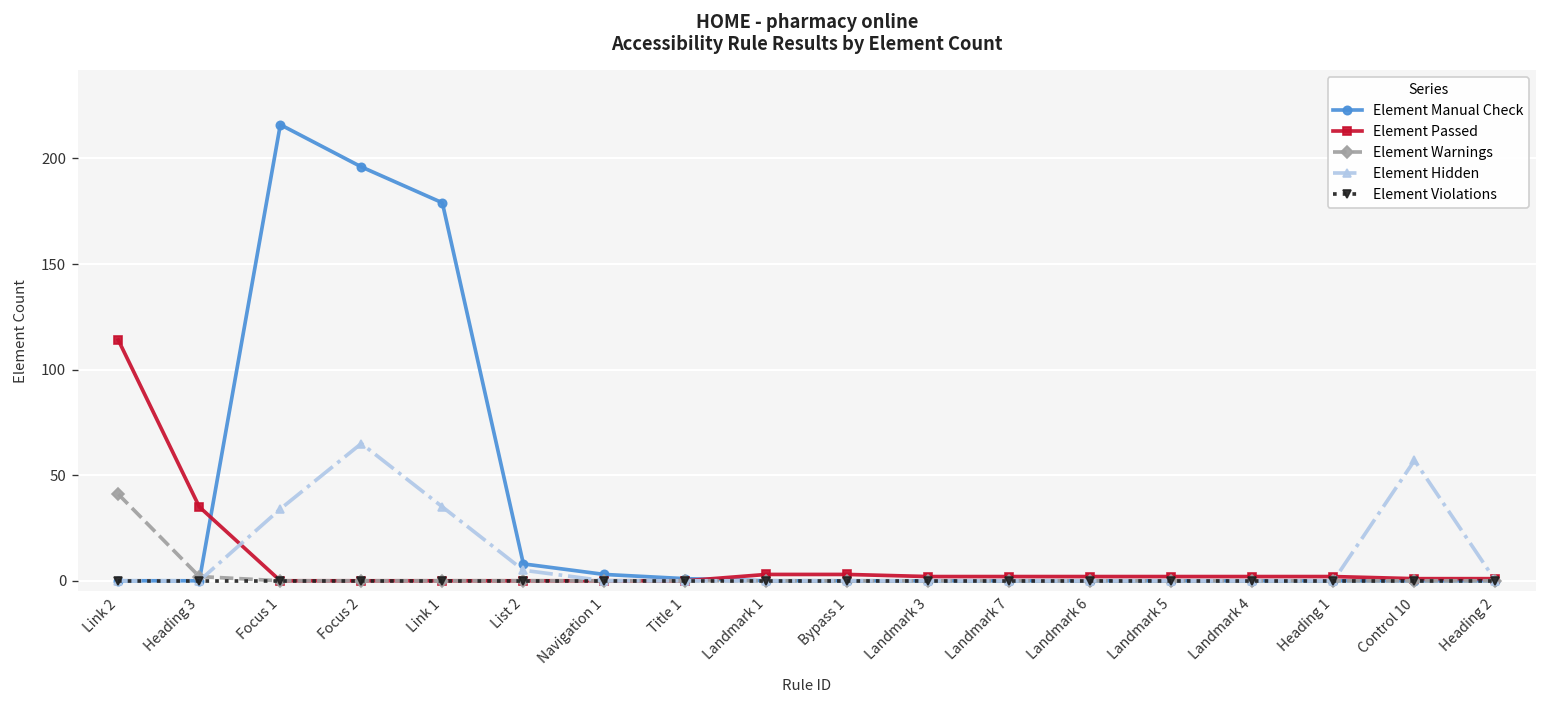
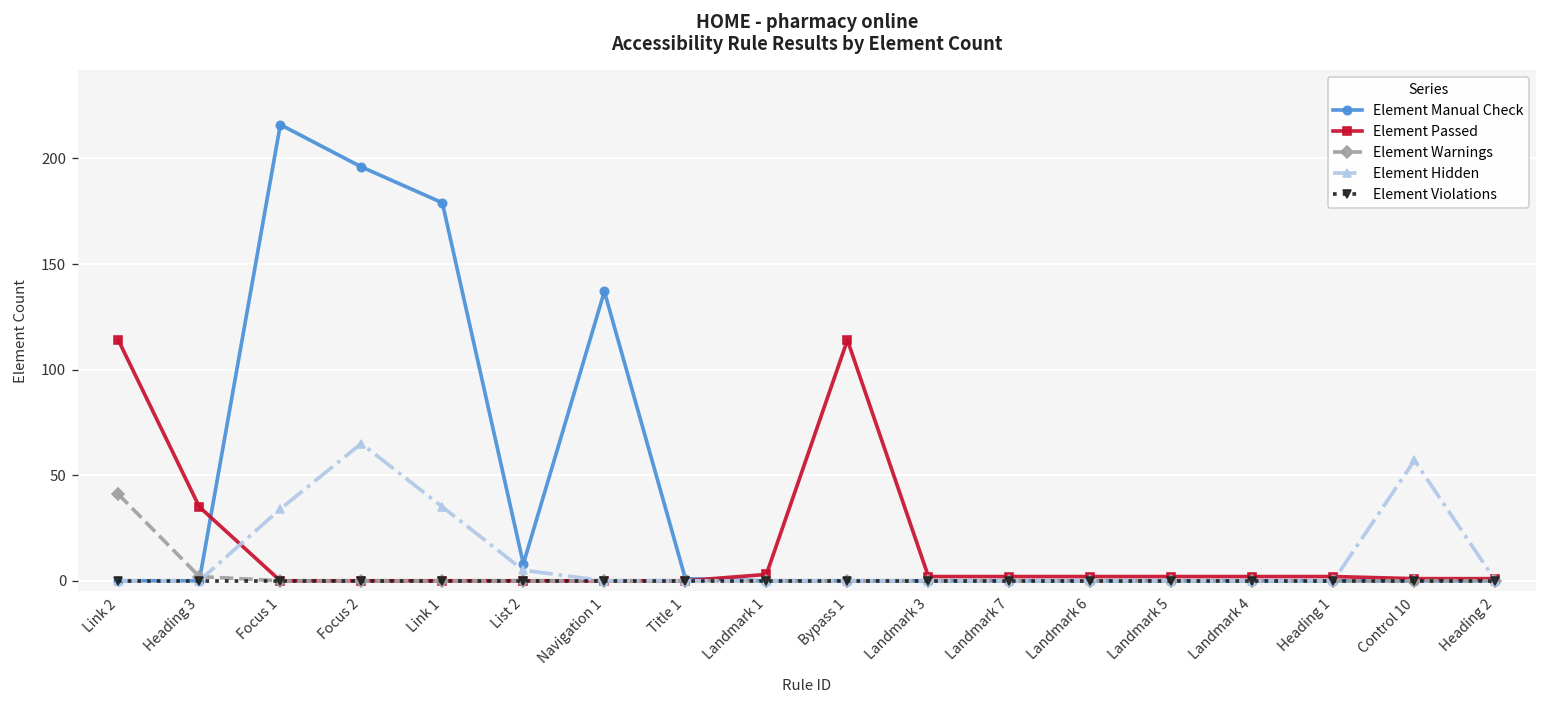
Element Manual Check, Navigation 1: 3 -> 137
Element Passed, Bypass 1: 3 -> 114
